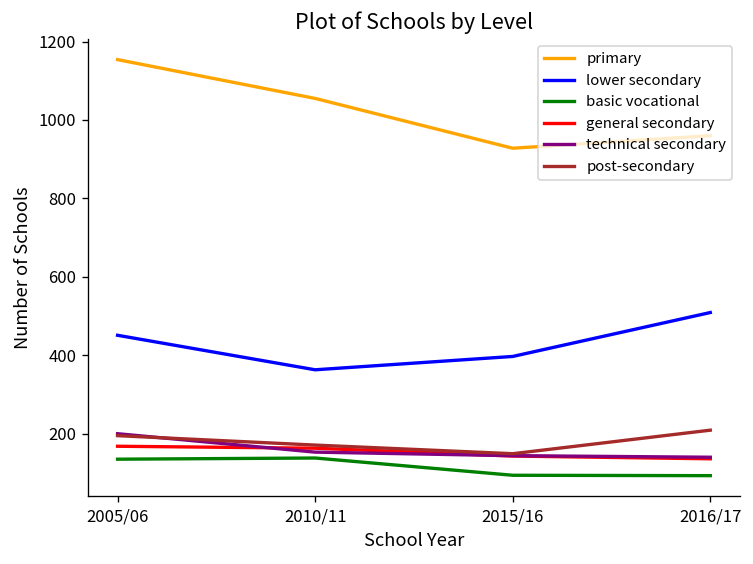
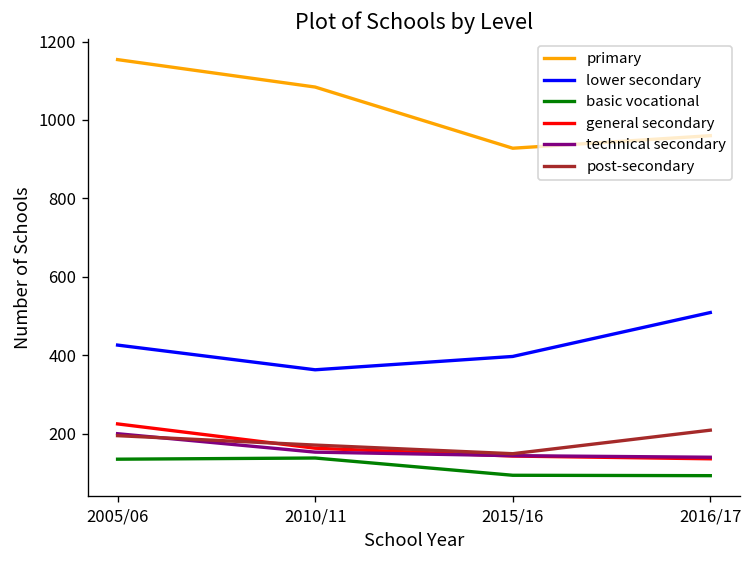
lower secondary, 2005/06: 450 -> 430
general secondary, 2005/06: 170 -> 230
primary, 2010/11: 1060 -> 1080
